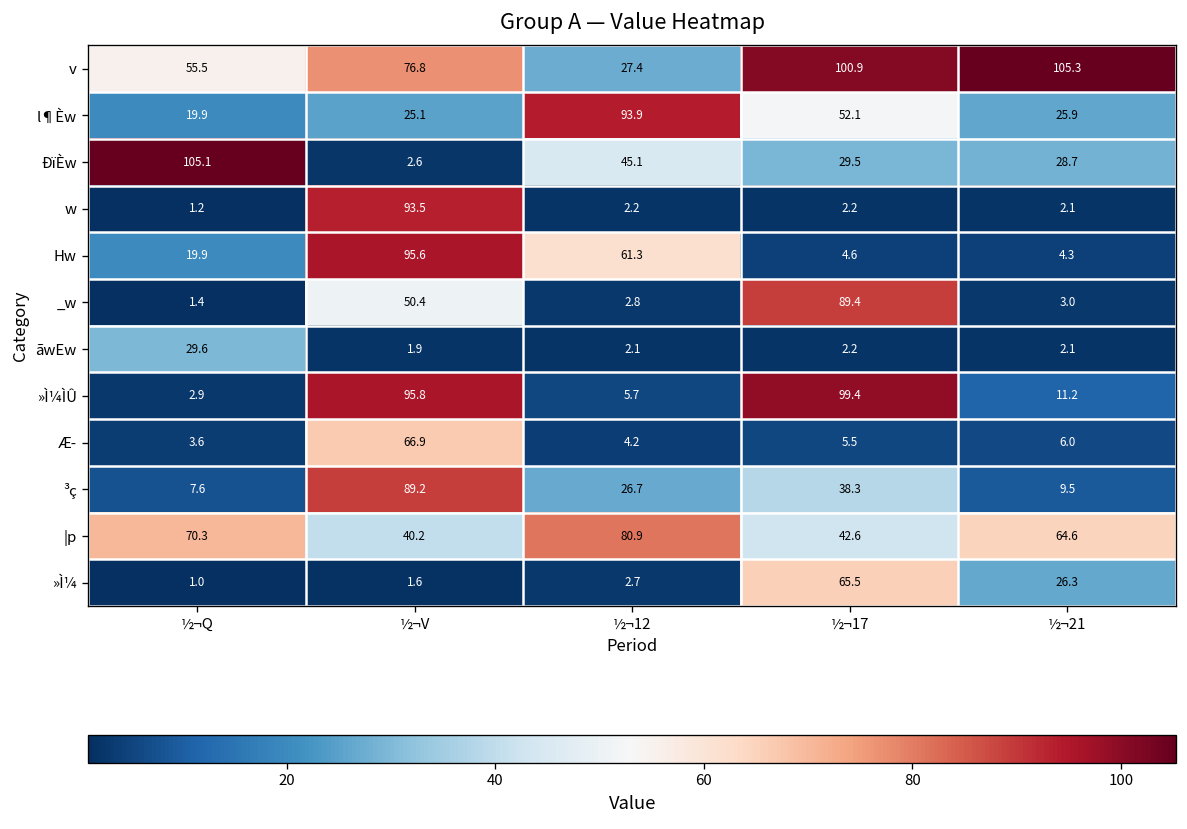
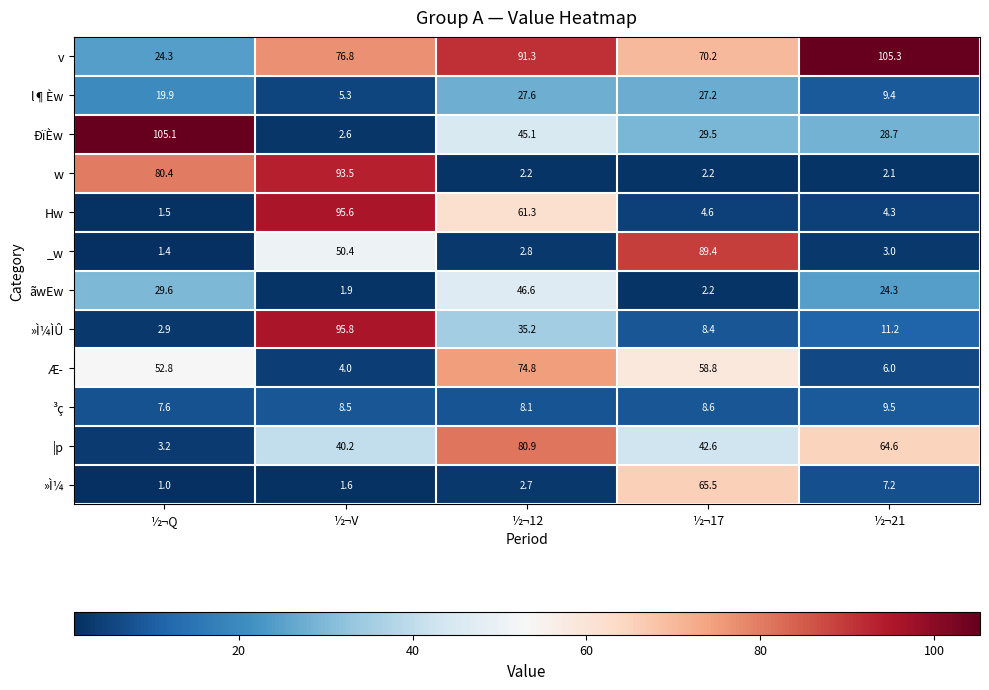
v, ½¬Q: 55.5 -> 24.3
v, ½¬12: 27.4 -> 91.3
v, ½¬17: 100.9 -> 70.2
l¶Èw, ½¬V: 25.1 -> 5.3
l¶Èw, ½¬12: 93.9 -> 27.6
l¶Èw, ½¬17: 52.1 -> 27.2
l¶Èw, ½¬21: 25.9 -> 9.4
w, ½¬Q: 1.2 -> 80.4
Hw, ½¬Q: 19.9 -> 1.5
ãwEw, ½¬12: 2.1 -> 46.6
ãwEw, ½¬21: 2.1 -> 24.3
»Ì¼ÌÛ, ½¬12: 5.7 -> 35.2
»Ì¼ÌÛ, ½¬17: 99.4 -> 8.4
Æ­, ½¬Q: 3.6 -> 52.8
Æ­, ½¬V: 66.9 -> 4.0
Æ­, ½¬12: 4.2 -> 74.8
Æ­, ½¬17: 5.5 -> 58.8
³ç, ½¬V: 89.2 -> 8.5
³ç, ½¬12: 26.7 -> 8.1
³ç, ½¬17: 38.3 -> 8.6
|p, ½¬Q: 70.3 -> 3.2
»Ì¼, ½¬21: 26.3 -> 7.2
